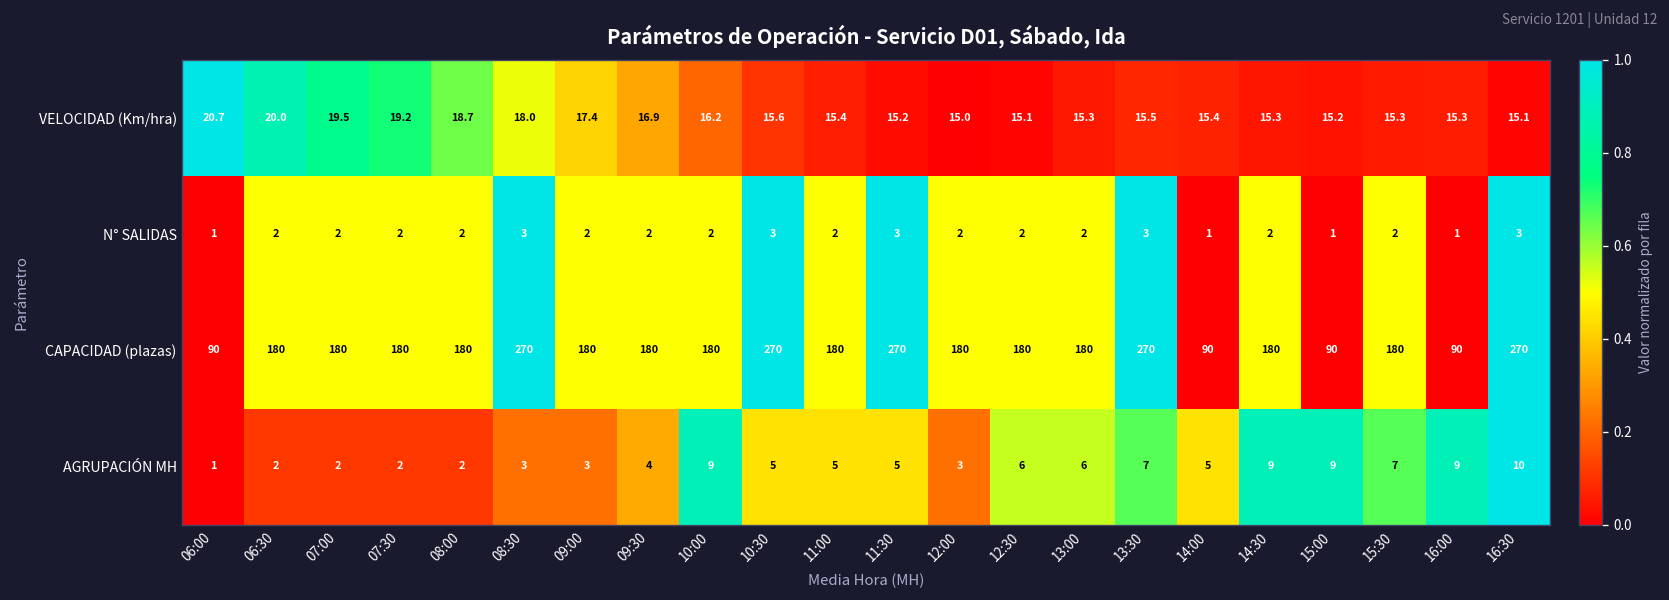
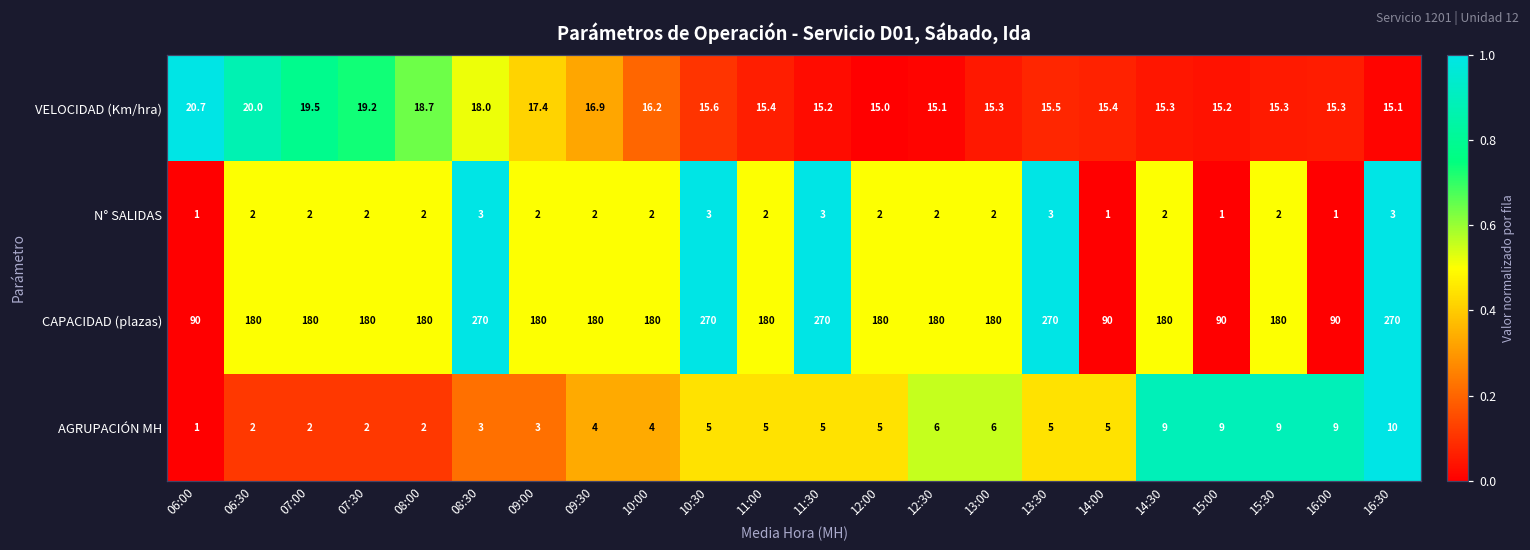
AGRUPACIÓN MH, 10:00: 9 -> 4
AGRUPACIÓN MH, 12:00: 3 -> 5
AGRUPACIÓN MH, 13:30: 7 -> 5
AGRUPACIÓN MH, 15:30: 7 -> 9
